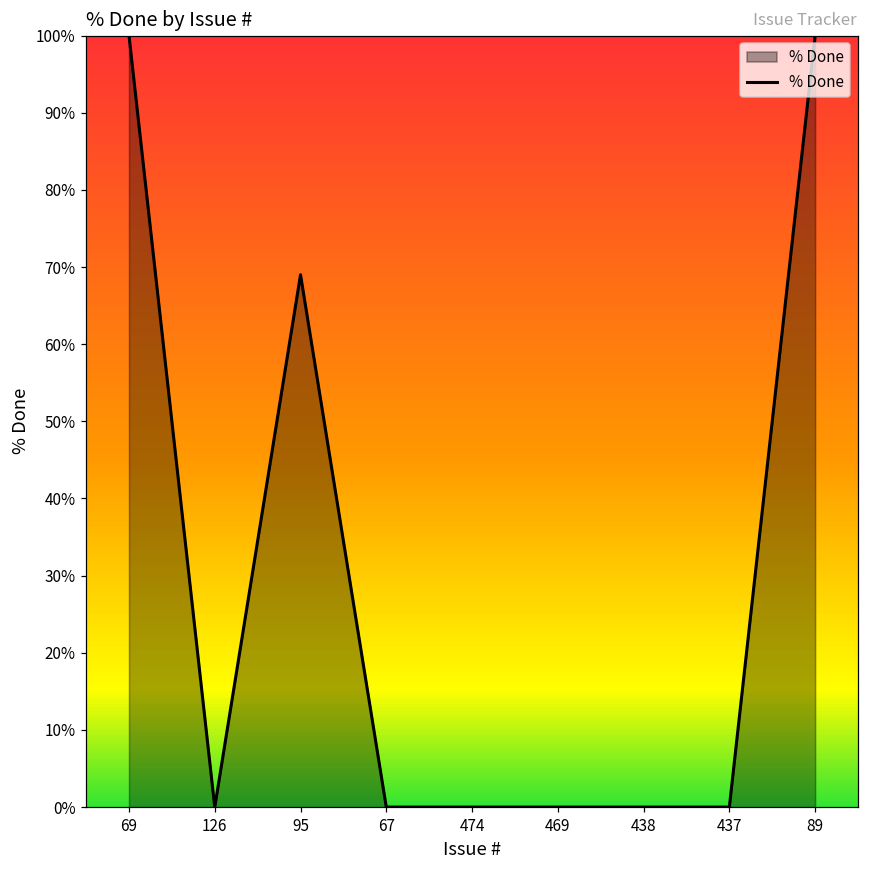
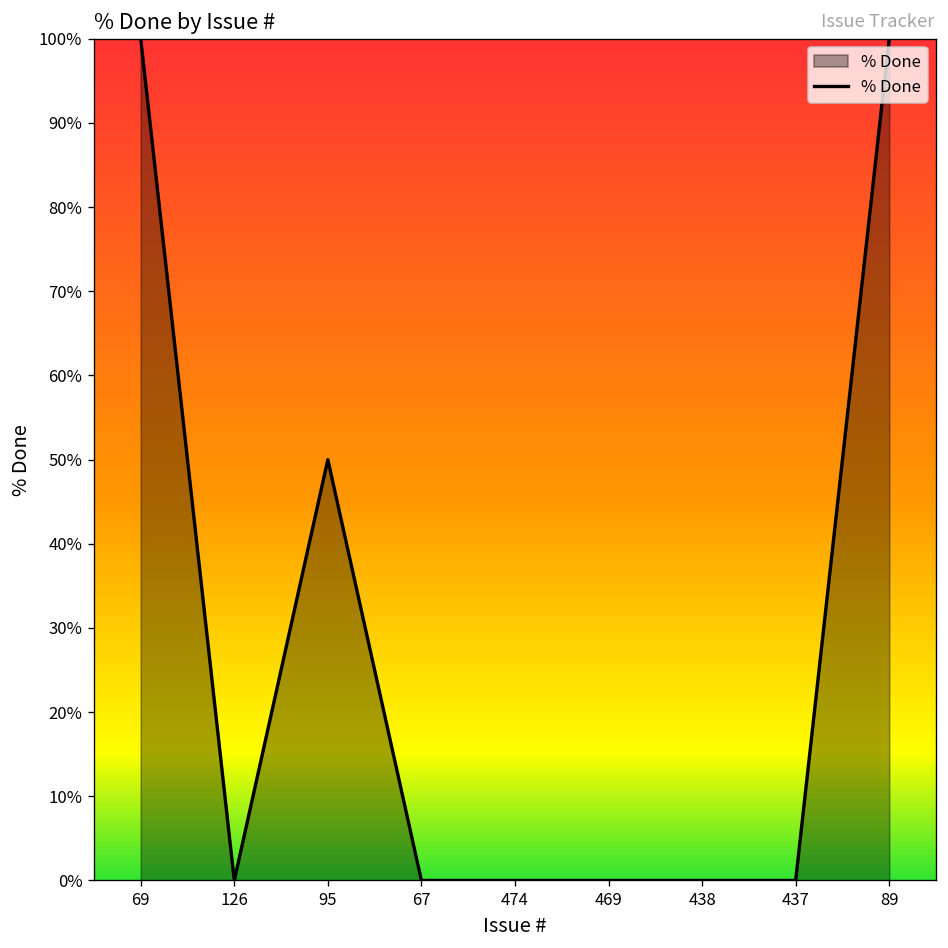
95: 69% -> 50%
